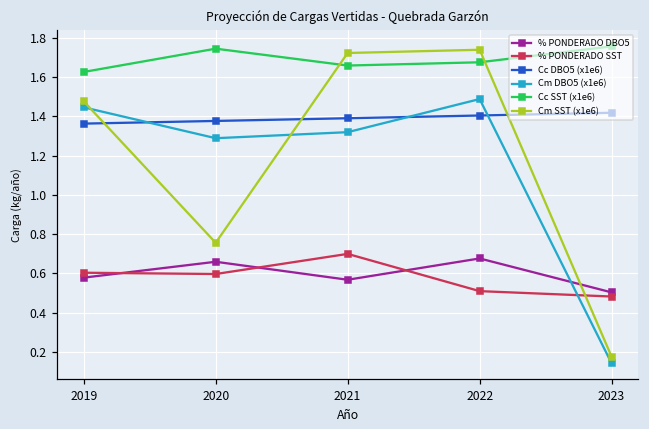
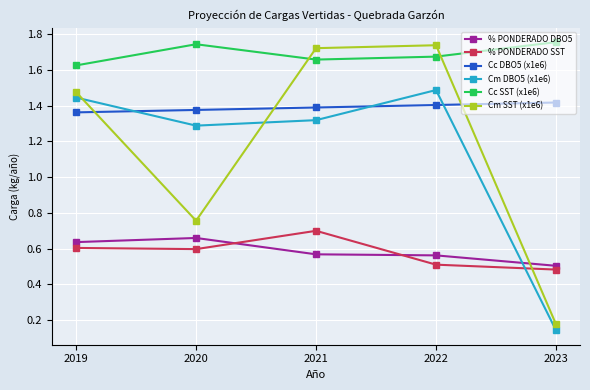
% PONDERADO DBO5, 2019: 0.58 -> 0.64
% PONDERADO DBO5, 2022: 0.68 -> 0.56
